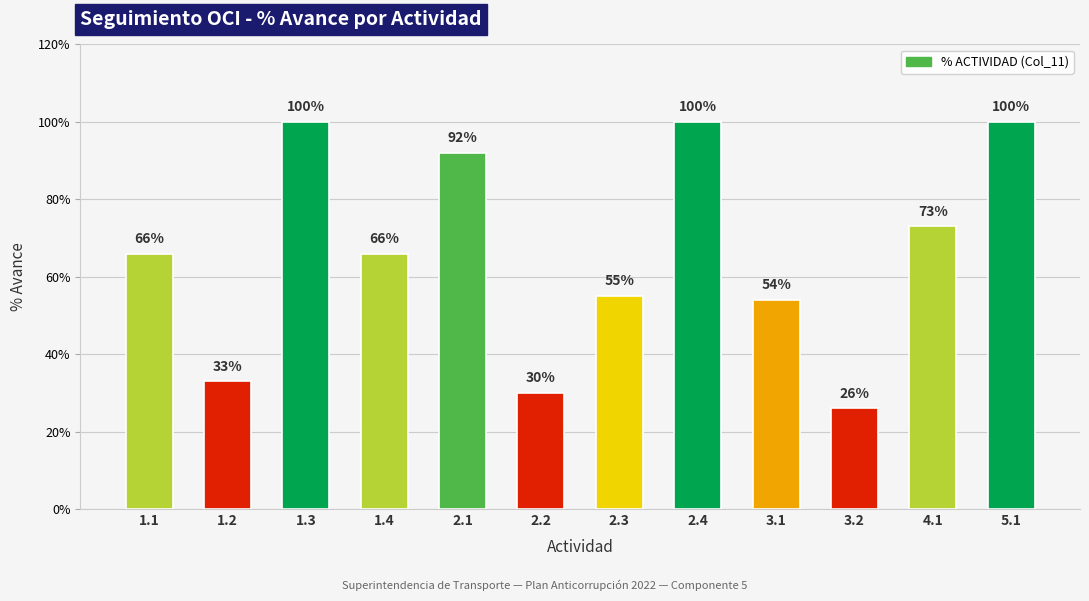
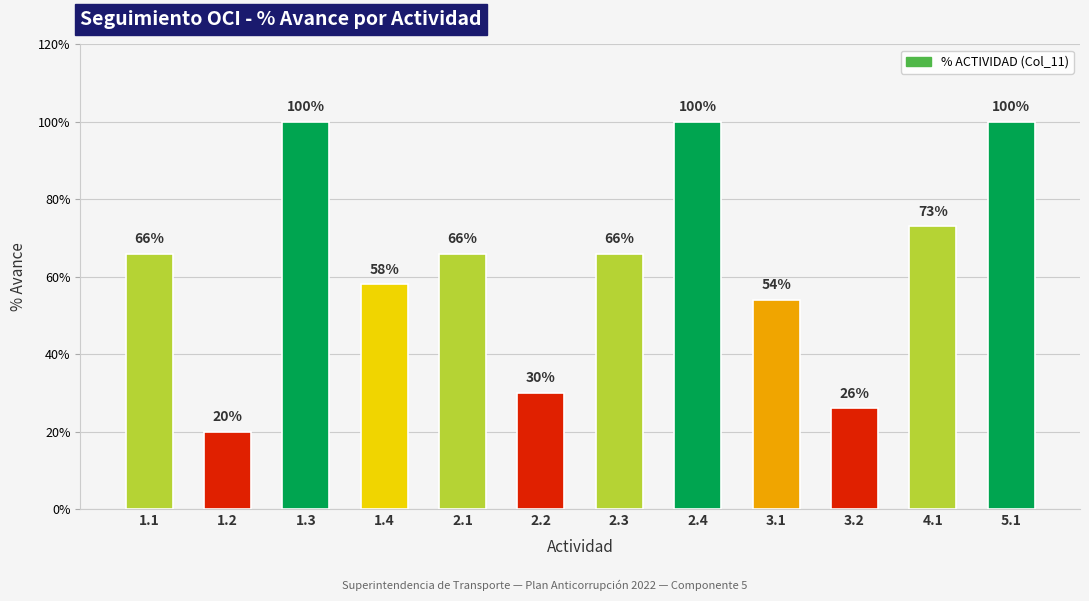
1.2: 33% -> 20%
1.4: 66% -> 58%
2.1: 92% -> 66%
2.3: 55% -> 66%
